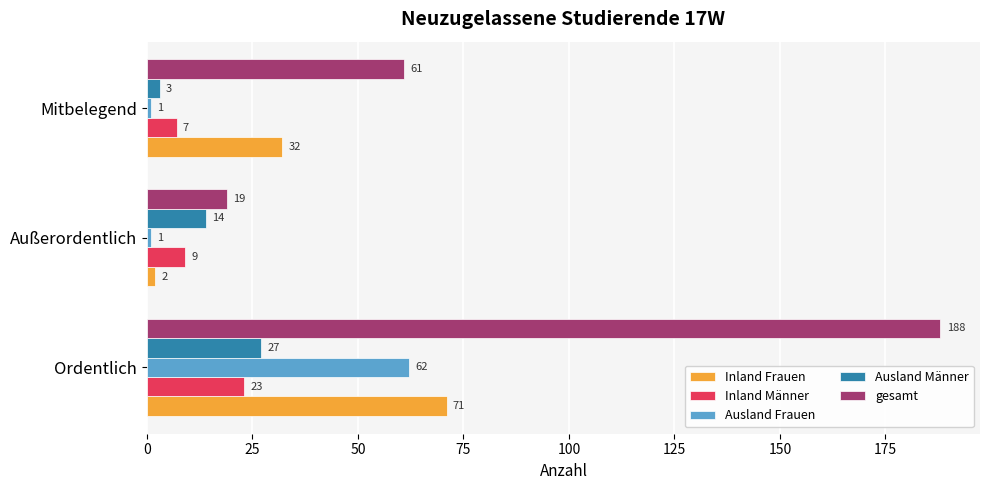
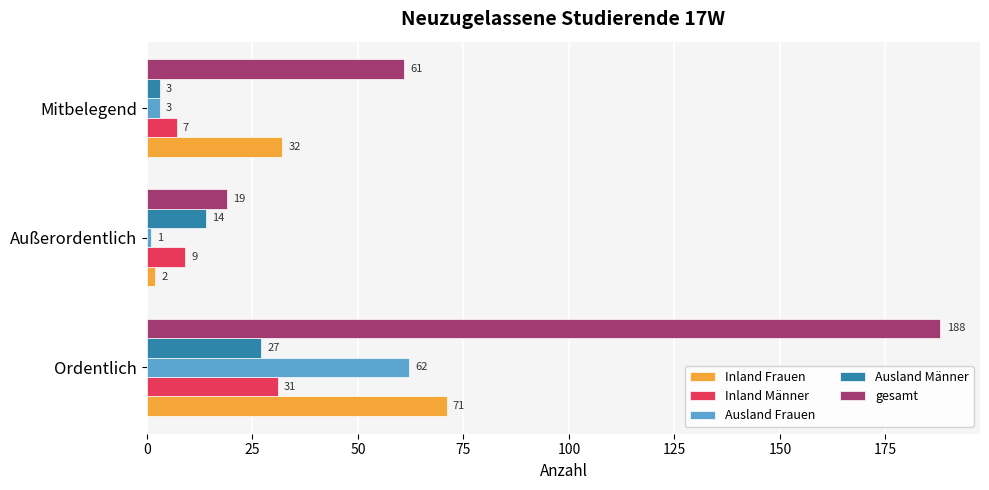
Ausland Frauen, Mitbelegend: 1 -> 3
Inland Männer, Ordentlich: 23 -> 31
